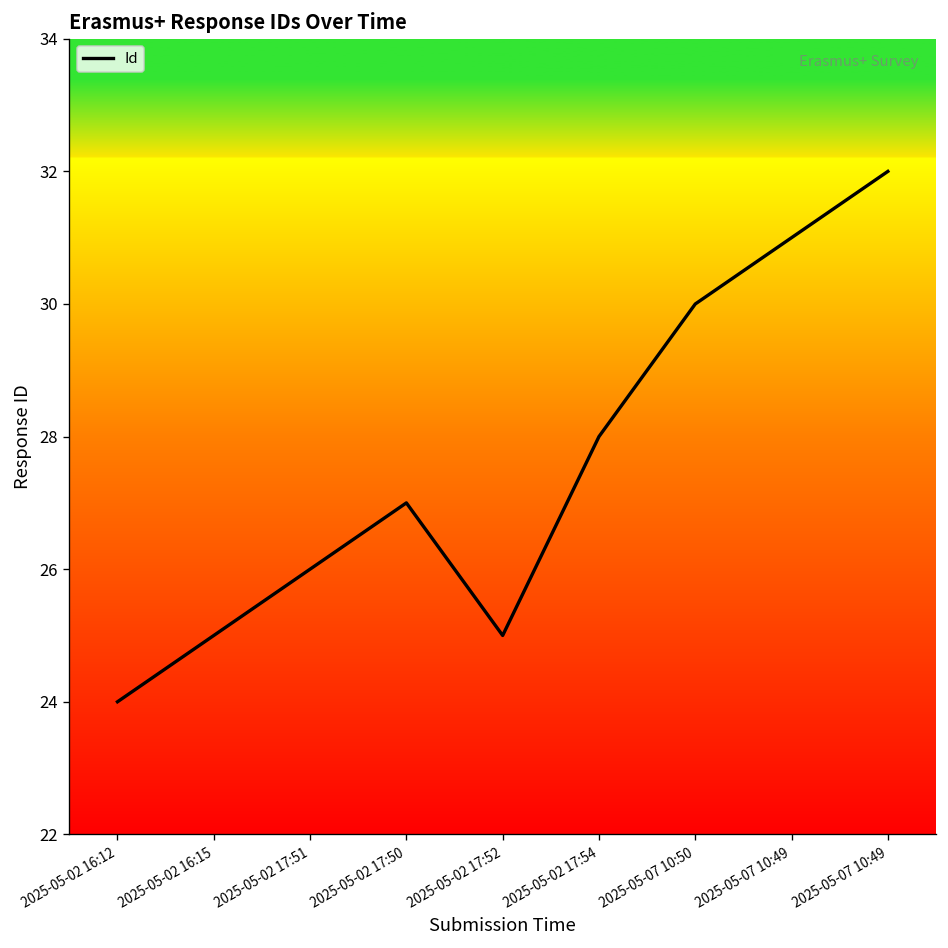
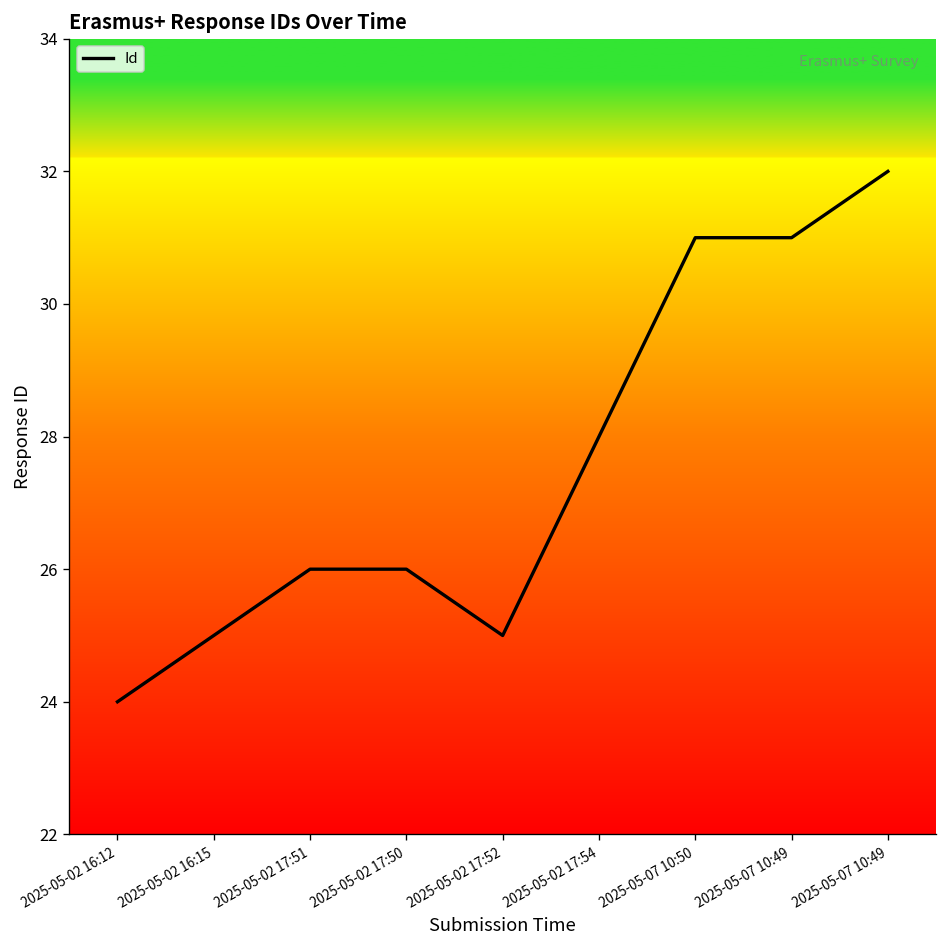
2025-05-02 17:50: 27 -> 26
2025-05-07 10:50: 30 -> 31
